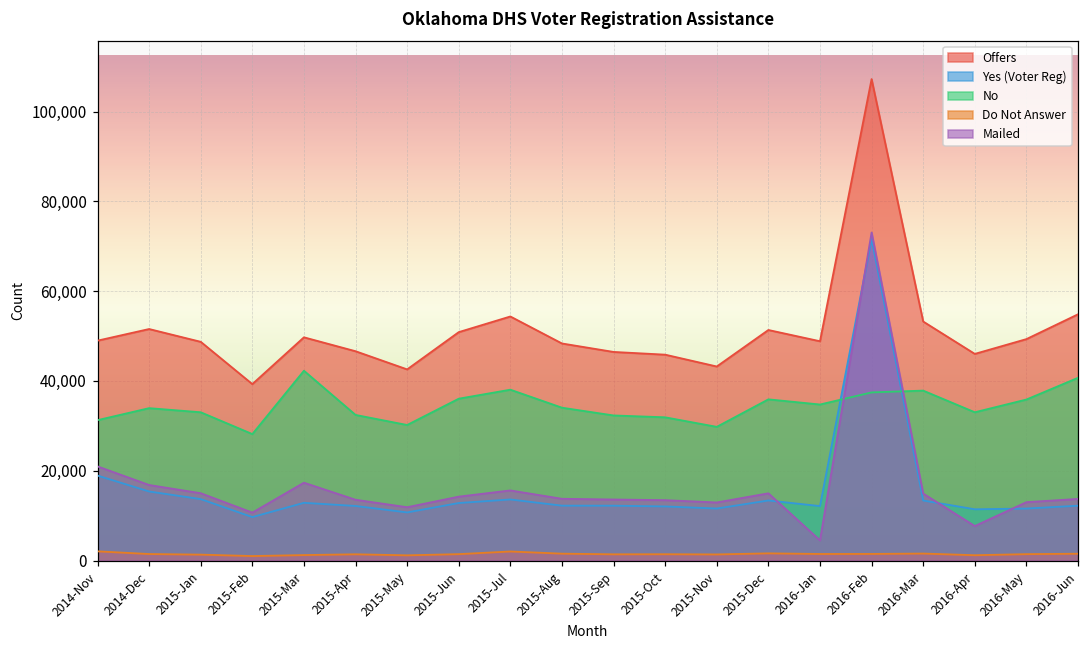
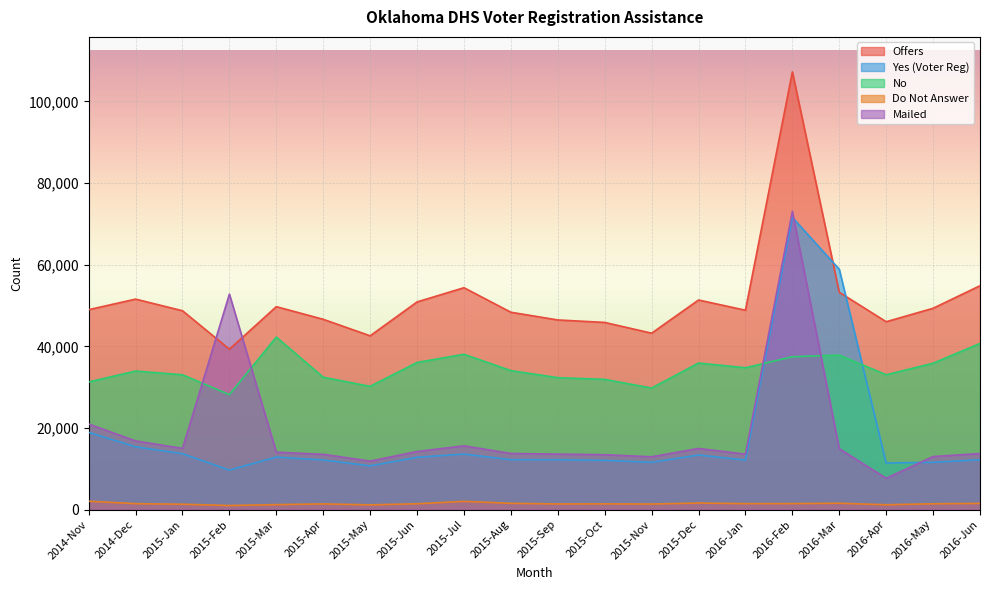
Mailed, 2015-Feb: 11,000 -> 53,000
Mailed, 2015-Mar: 17,000 -> 14,000
Mailed, 2016-Jan: 4,000 -> 14,000
Yes (Voter Reg), 2016-Mar: 13,000 -> 59,000
